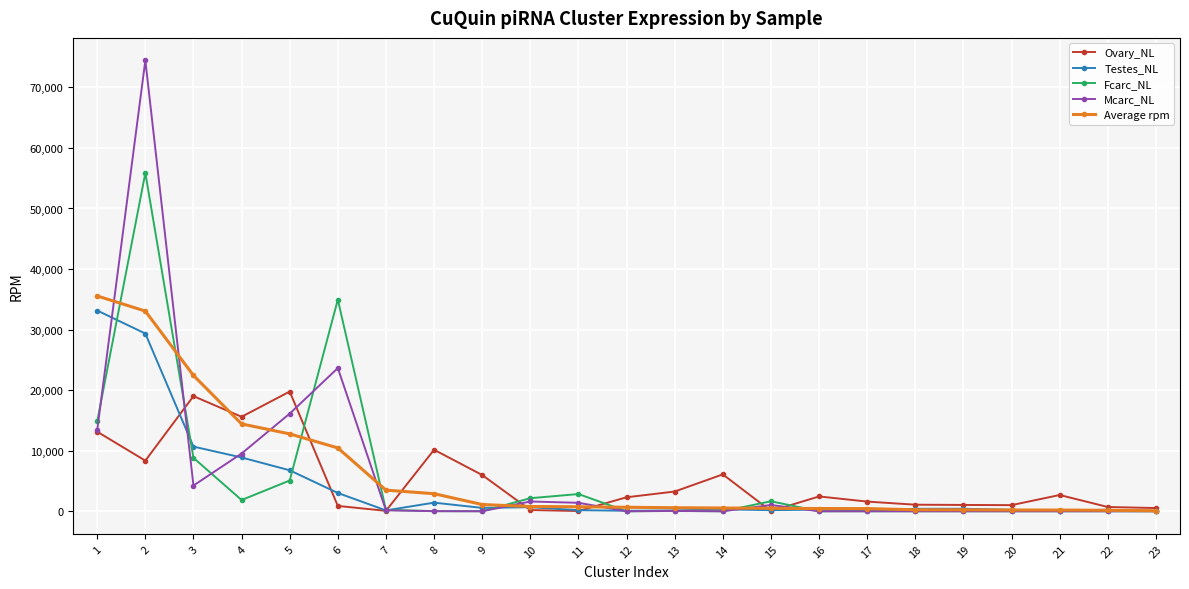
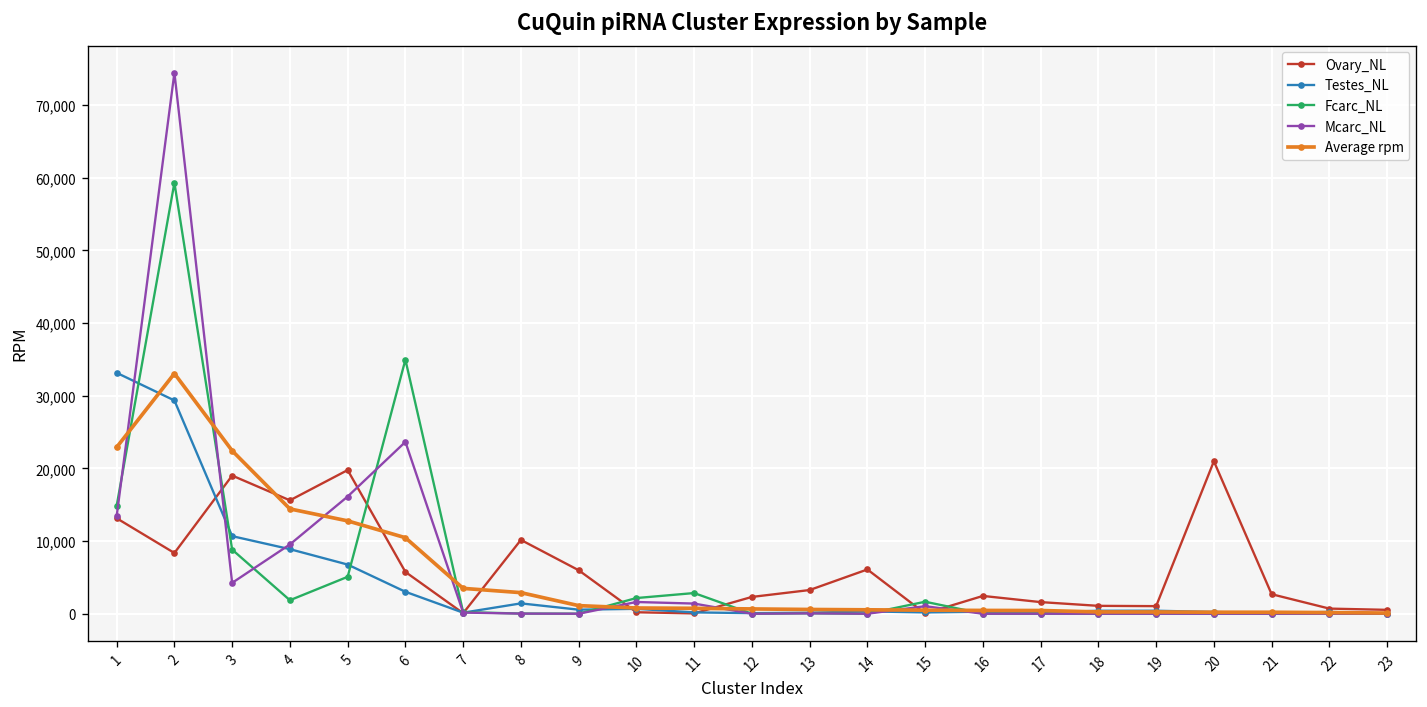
Average rpm, 1: 36,000 -> 23,000
Fcarc_NL, 2: 56,000 -> 59,000
Ovary_NL, 6: 1,000 -> 6,000
Ovary_NL, 20: 1,000 -> 21,000
